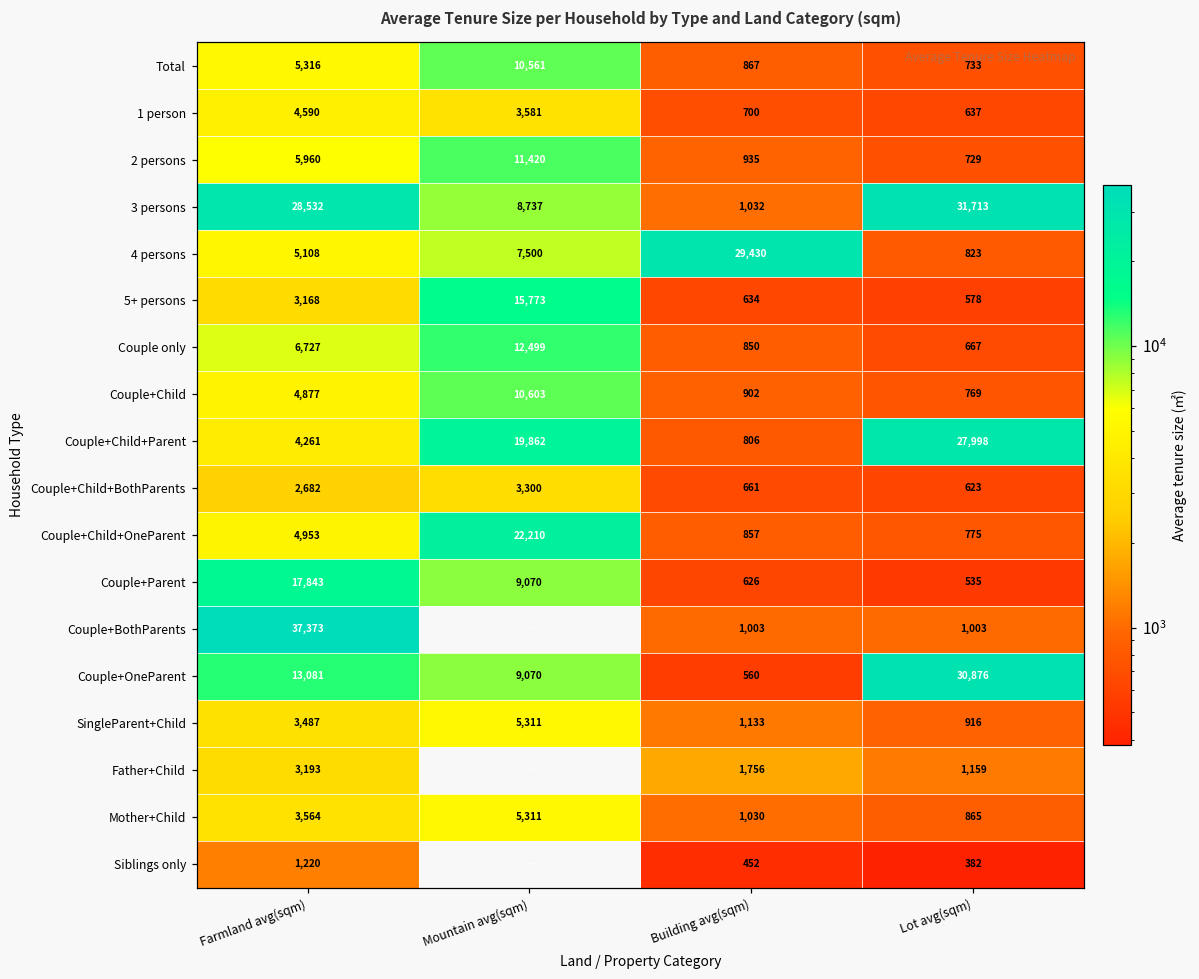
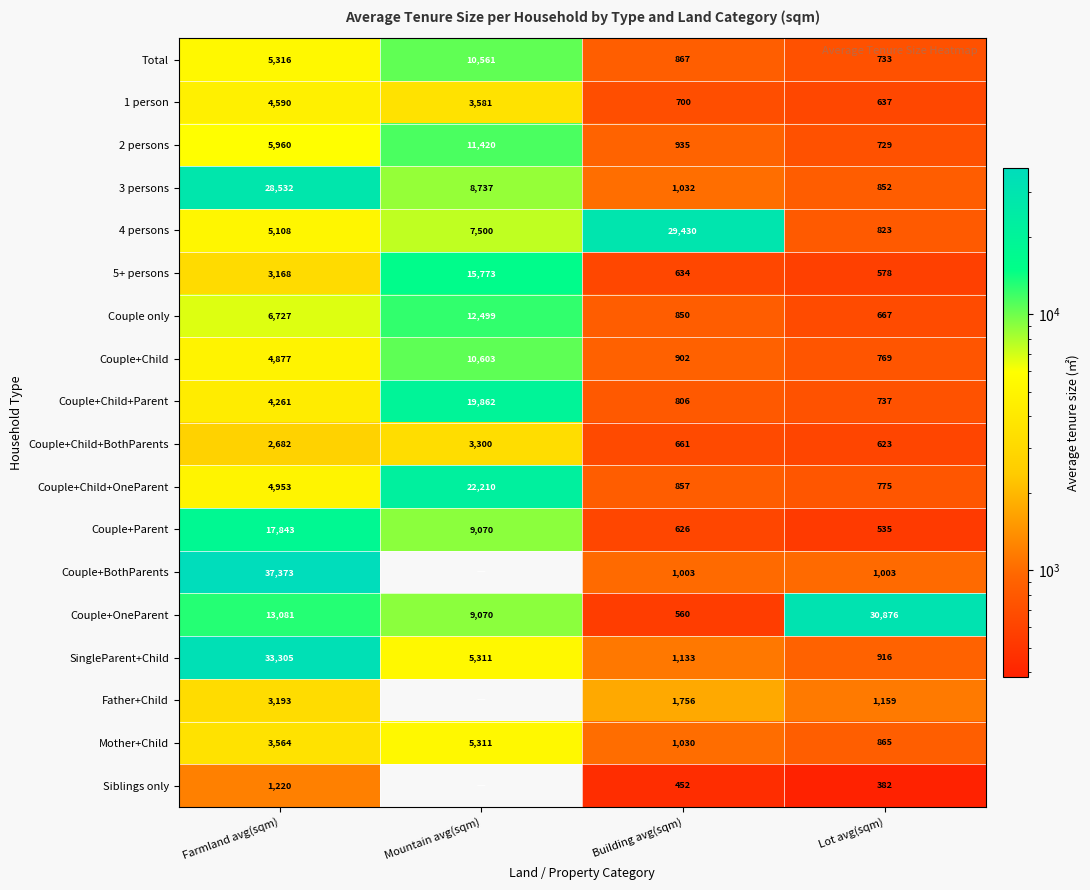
3 persons, Lot avg(sqm): 31,713 -> 852
Couple+Child+Parent, Lot avg(sqm): 27,998 -> 737
SingleParent+Child, Farmland avg(sqm): 3,487 -> 33,305
